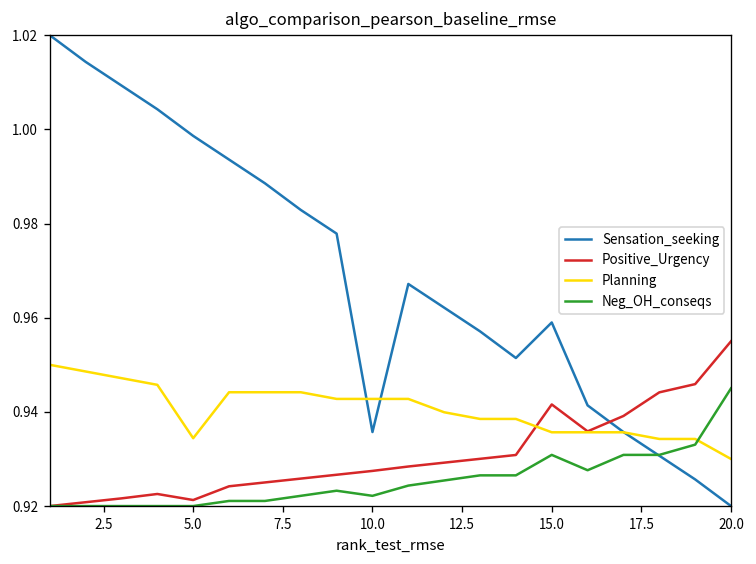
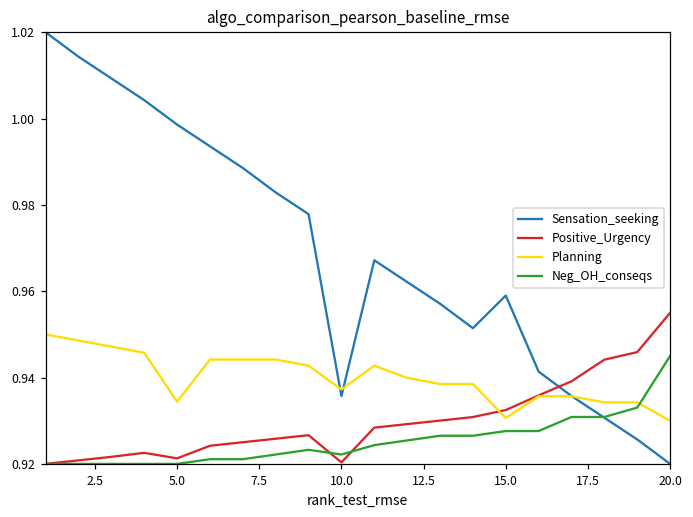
Positive_Urgency, 10.0: 0.927 -> 0.920
Planning, 10.0: 0.943 -> 0.937
Positive_Urgency, 15.0: 0.942 -> 0.932
Planning, 15.0: 0.936 -> 0.931
Neg_OH_conseqs, 15.0: 0.931 -> 0.928
